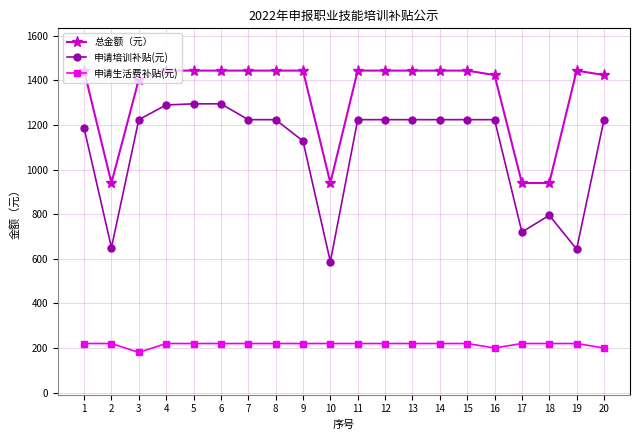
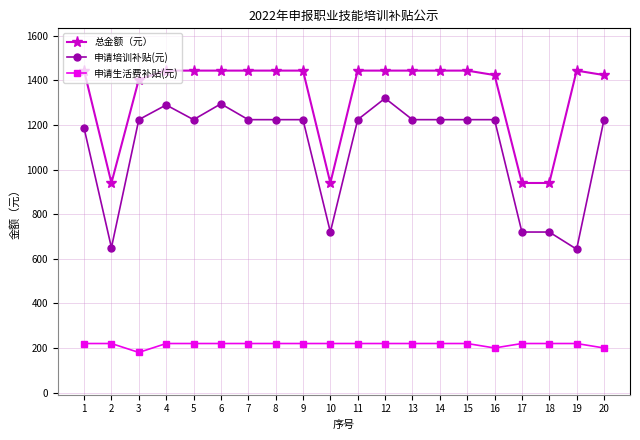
申请培训补贴(元), 5: 1300 -> 1220
申请培训补贴(元), 9: 1130 -> 1220
申请培训补贴(元), 10: 590 -> 720
申请培训补贴(元), 12: 1220 -> 1320
申请培训补贴(元), 18: 800 -> 720
